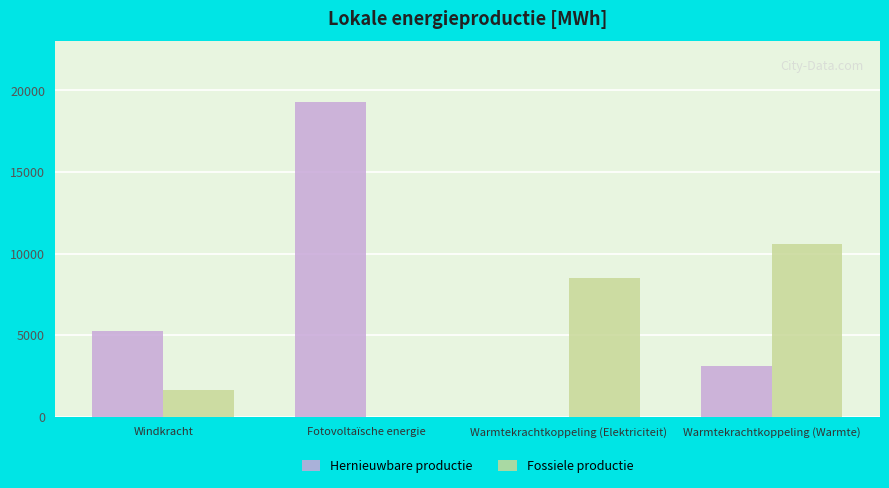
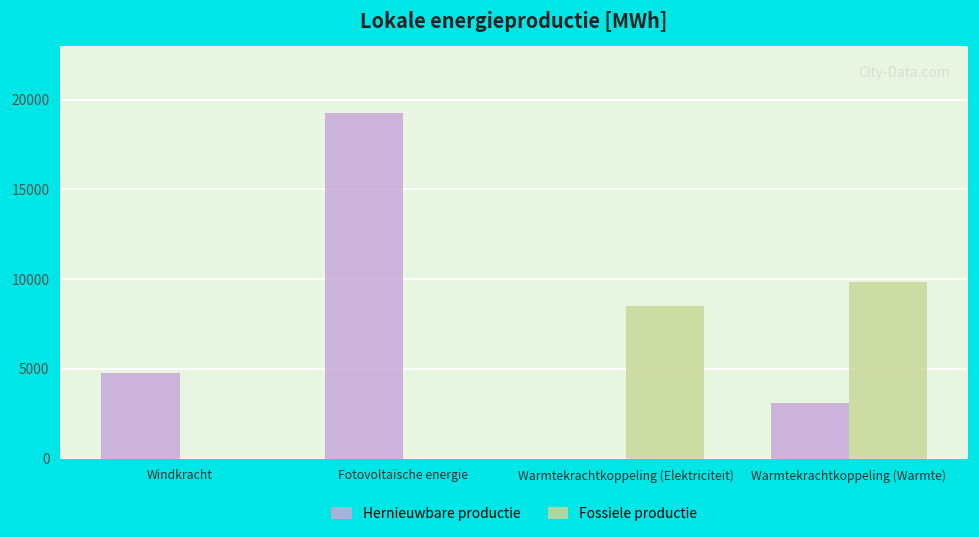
Hernieuwbare productie, Windkracht: 5300 -> 4800
Fossiele productie, Windkracht: 1600 -> 0
Fossiele productie, Warmtekrachtkoppeling (Warmte): 10600 -> 9800
